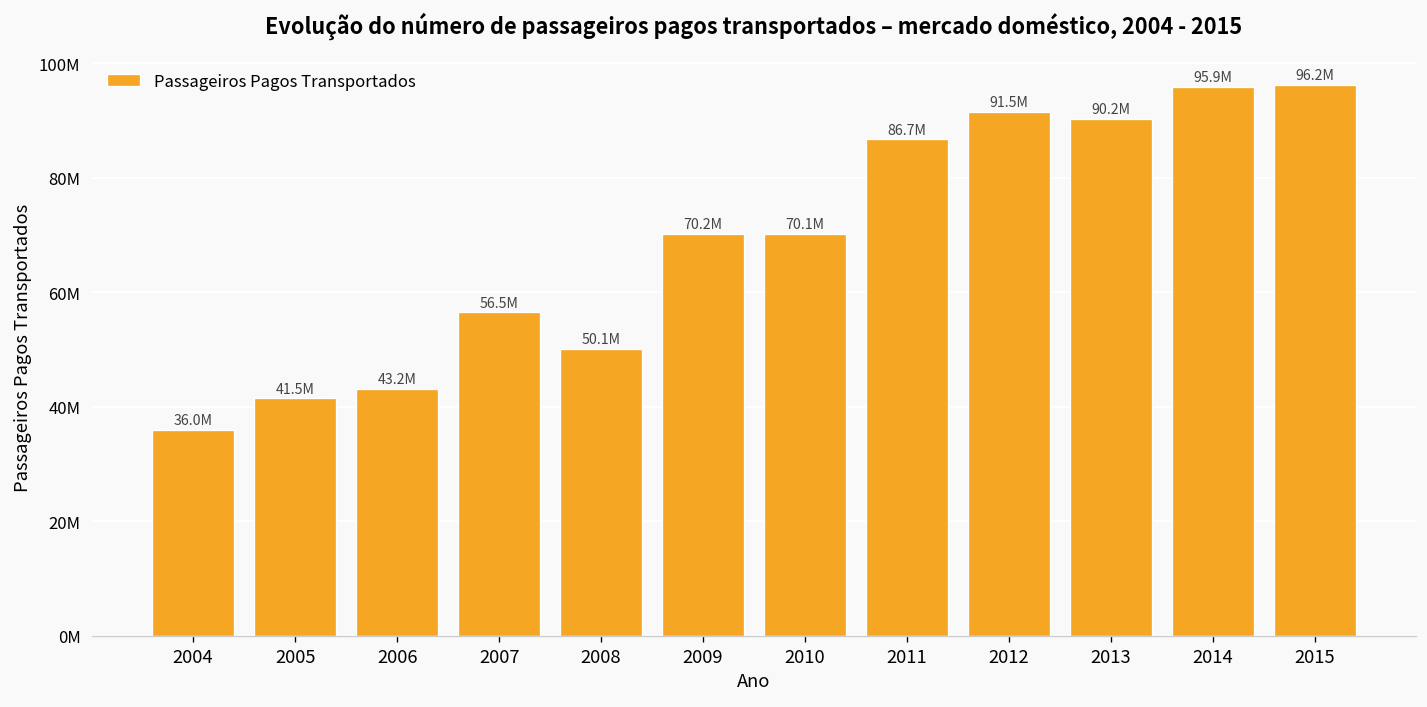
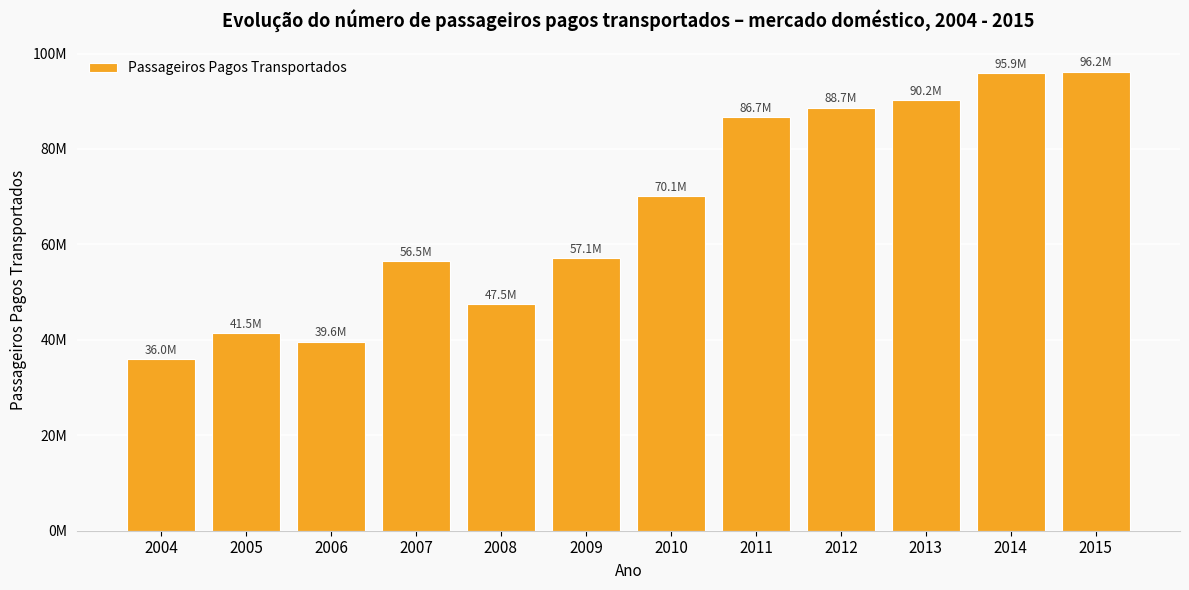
2006: 43.2M -> 39.6M
2008: 50.1M -> 47.5M
2009: 70.2M -> 57.1M
2012: 91.5M -> 88.7M
